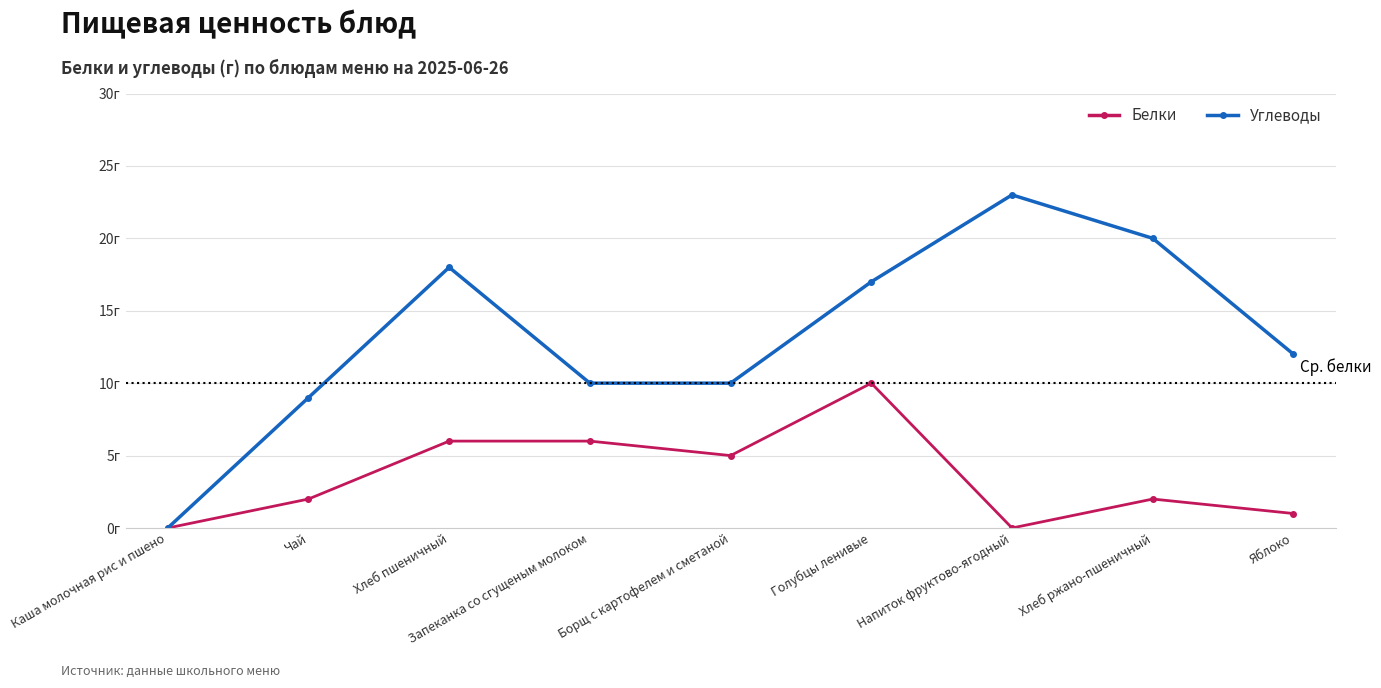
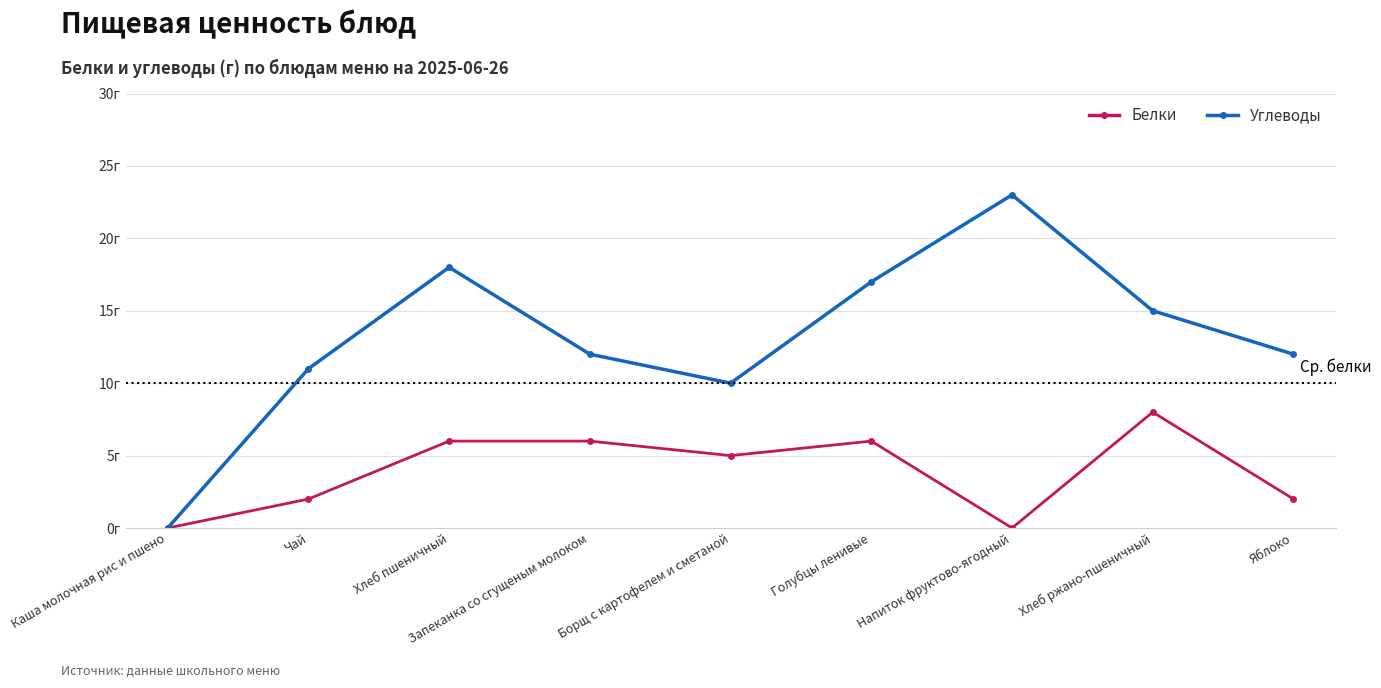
Углеводы, Чай: 9г -> 11г
Углеводы, Запеканка со сгущеным молоком: 10г -> 12г
Белки, Голубцы ленивые: 10г -> 6г
Белки, Хлеб ржано-пшеничный: 2г -> 8г
Углеводы, Хлеб ржано-пшеничный: 20г -> 15г
Белки, Яблоко: 1г -> 2г
